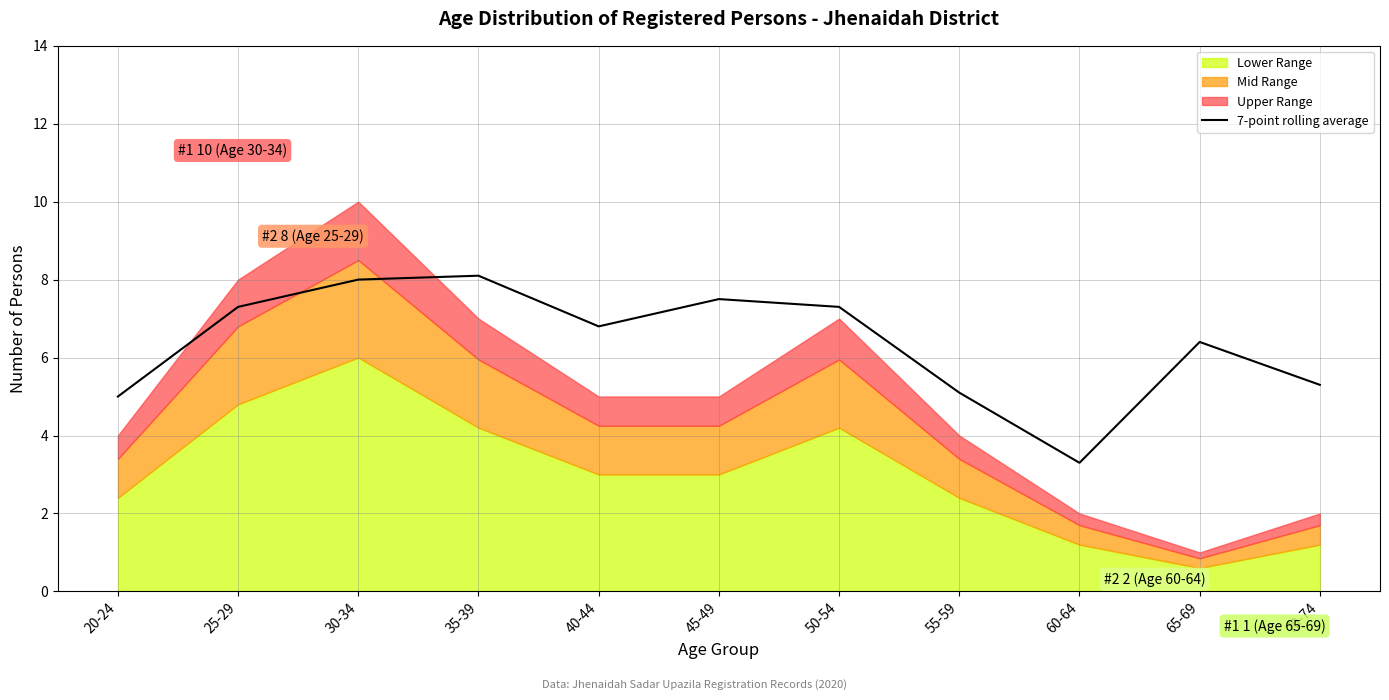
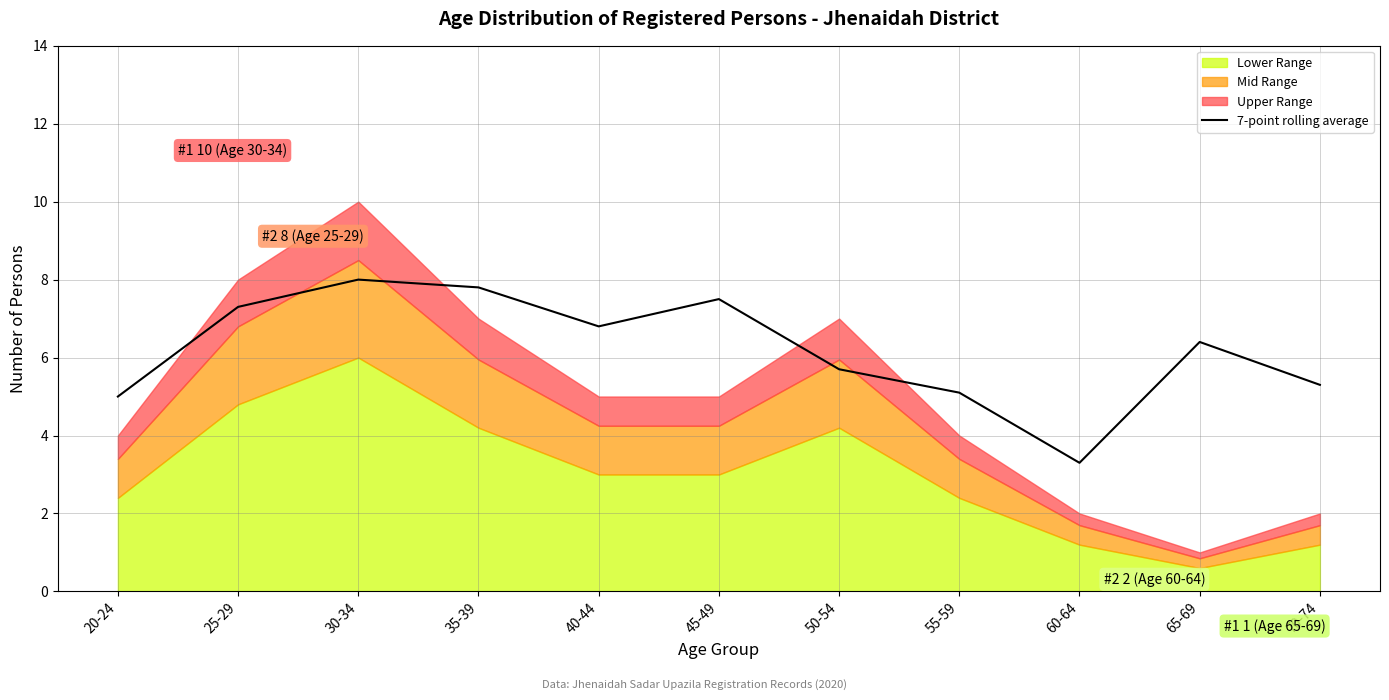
7-point rolling average, 35-39: 8.1 -> 7.8
7-point rolling average, 50-54: 7.3 -> 5.7
